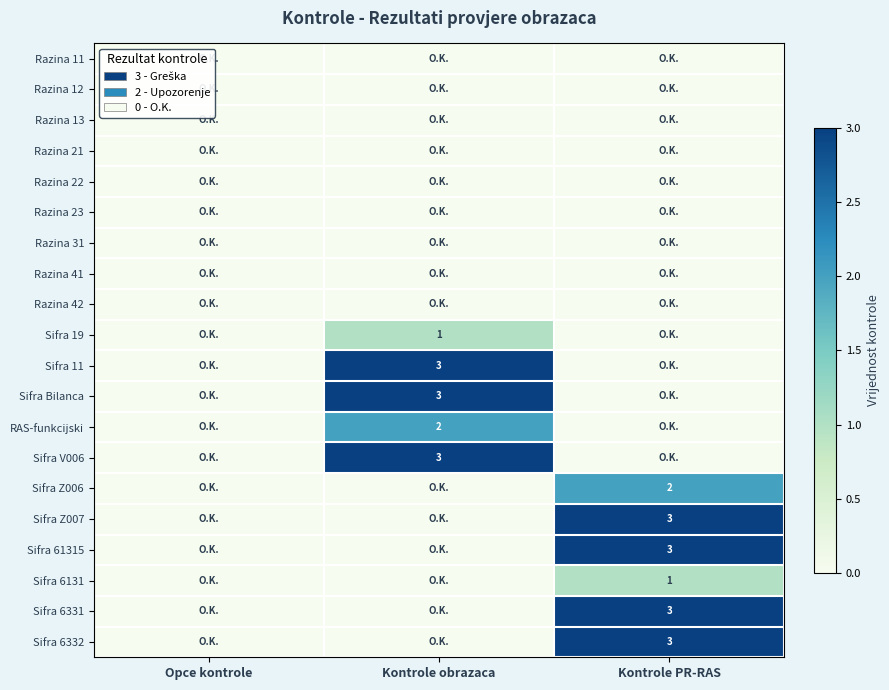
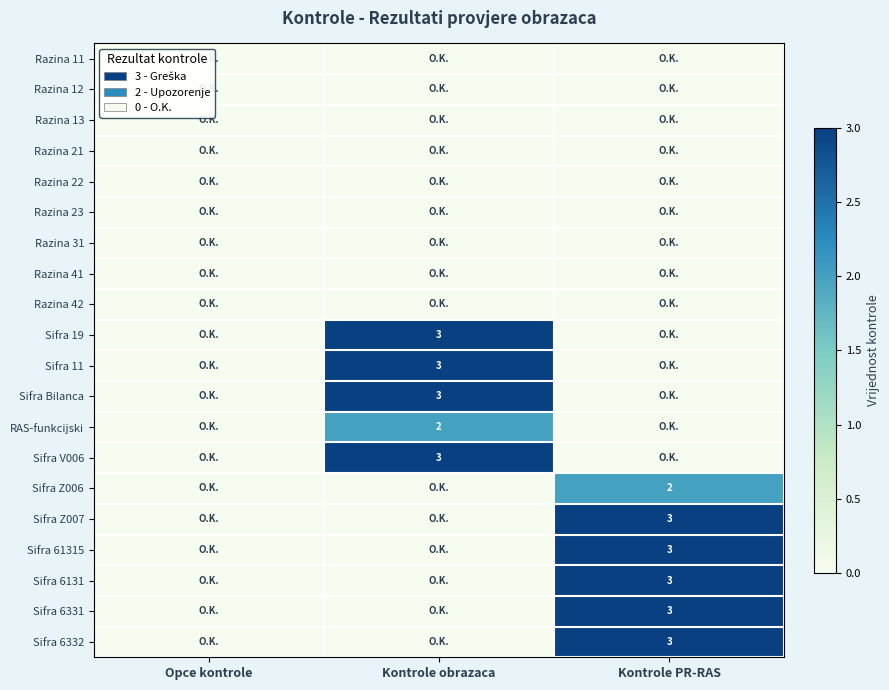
Sifra 19, Kontrole obrazaca: 1 -> 3
Sifra 6131, Kontrole PR-RAS: 1 -> 3
